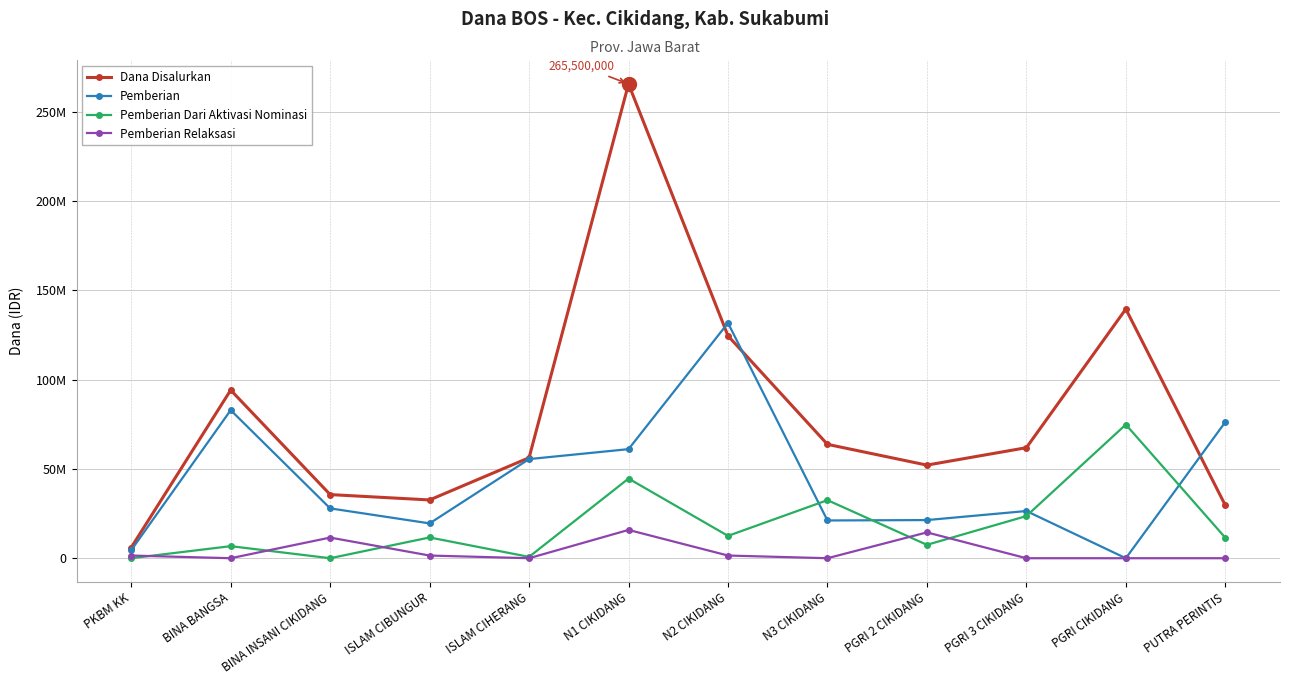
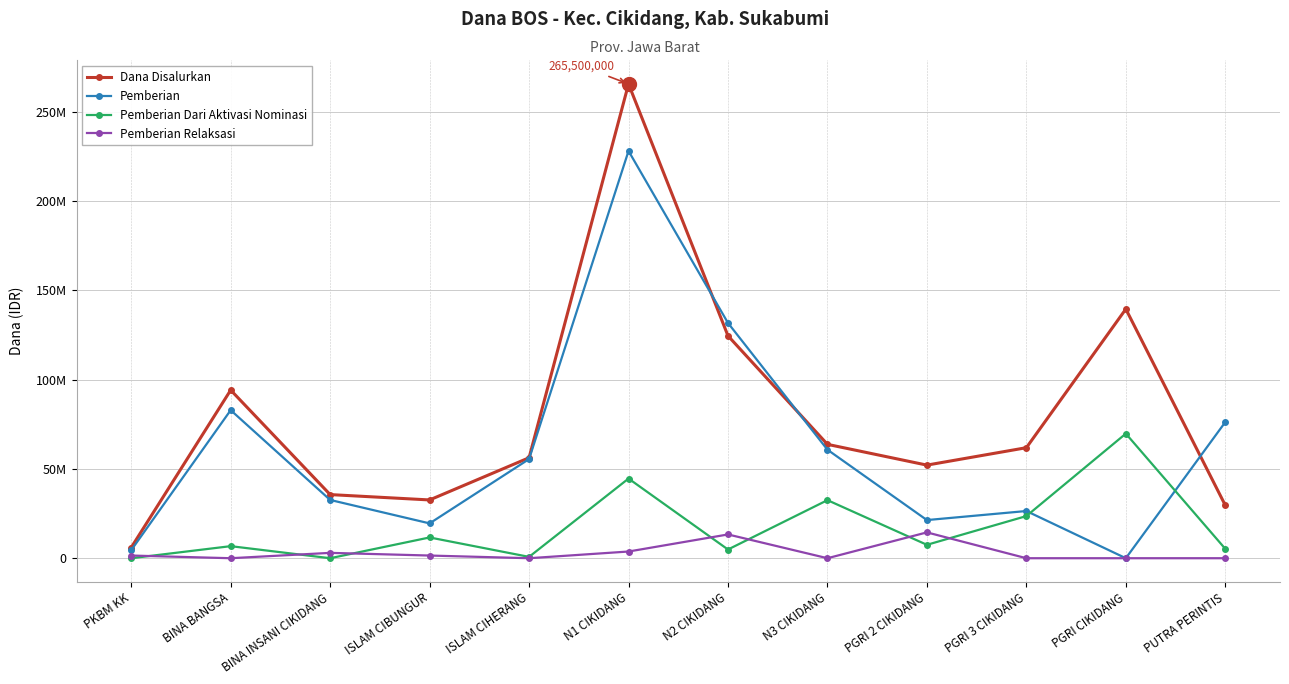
Pemberian, BINA INSANI CIKIDANG: 28000000 -> 33000000
Pemberian Relaksasi, BINA INSANI CIKIDANG: 12000000 -> 3000000
Pemberian, N1 CIKIDANG: 61000000 -> 228000000
Pemberian Relaksasi, N1 CIKIDANG: 16000000 -> 4000000
Pemberian Dari Aktivasi Nominasi, N2 CIKIDANG: 13000000 -> 5000000
Pemberian Relaksasi, N2 CIKIDANG: 2000000 -> 13000000
Pemberian, N3 CIKIDANG: 21000000 -> 61000000
Pemberian Dari Aktivasi Nominasi, PGRI CIKIDANG: 75000000 -> 70000000
Pemberian Dari Aktivasi Nominasi, PUTRA PERINTIS: 11000000 -> 5000000
